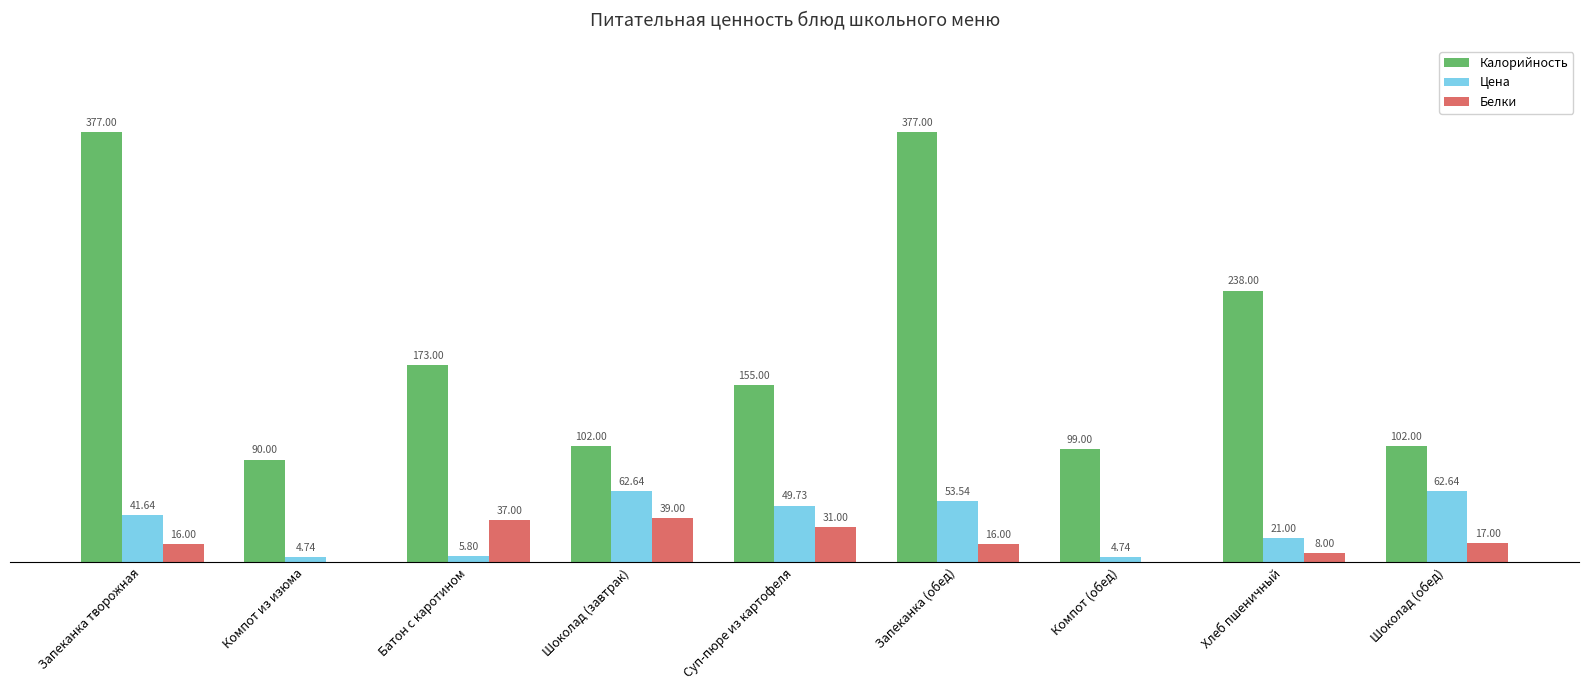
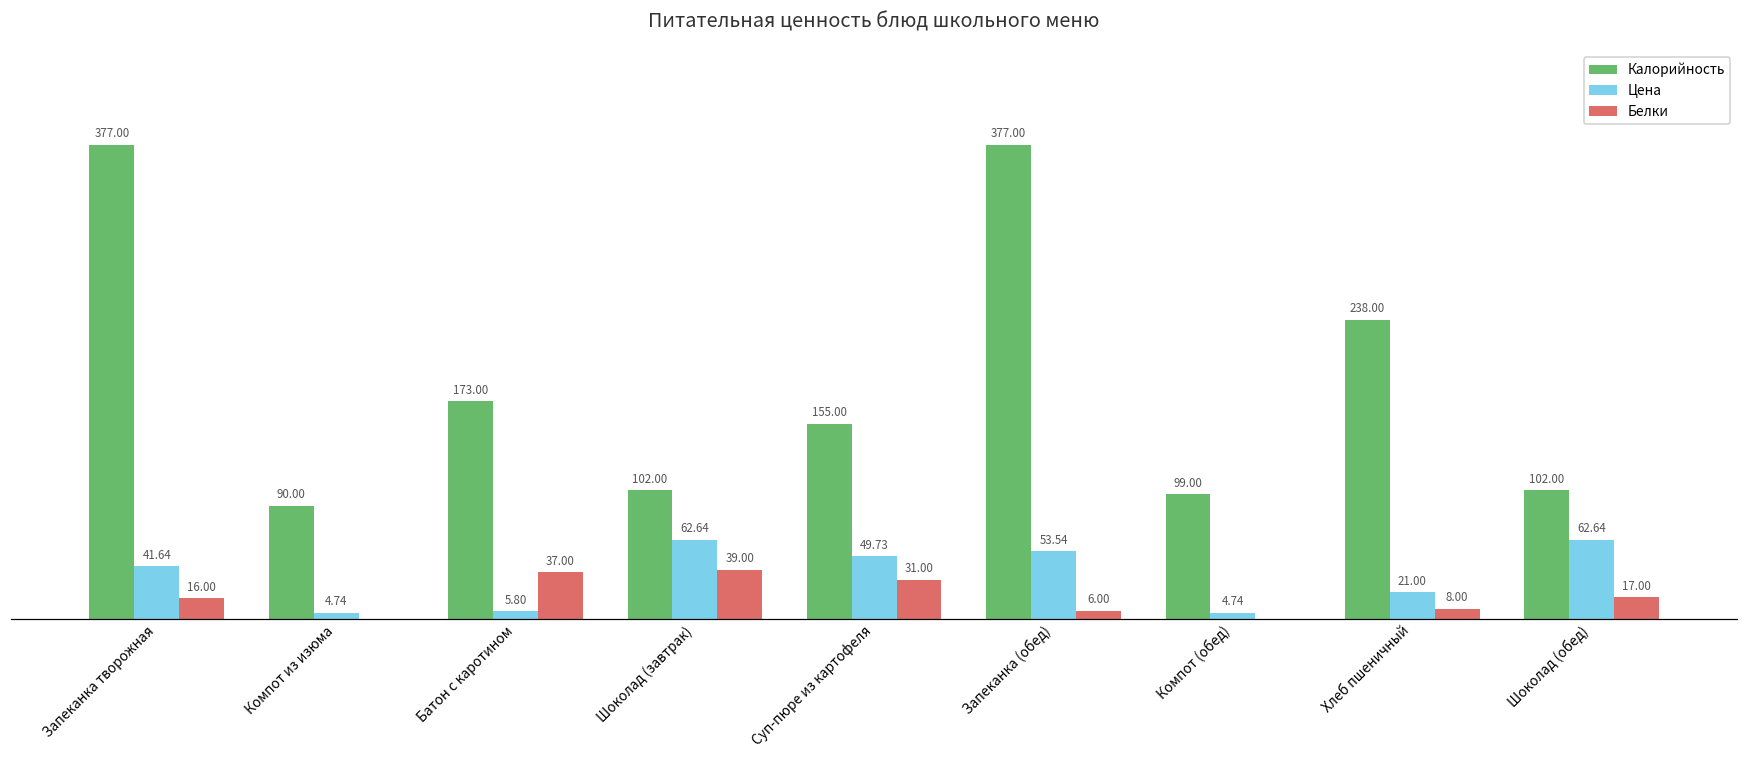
Белки, Запеканка (обед): 16.00 -> 6.00
